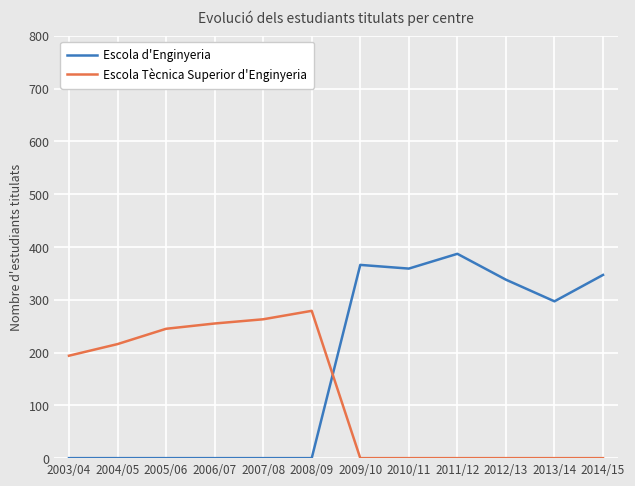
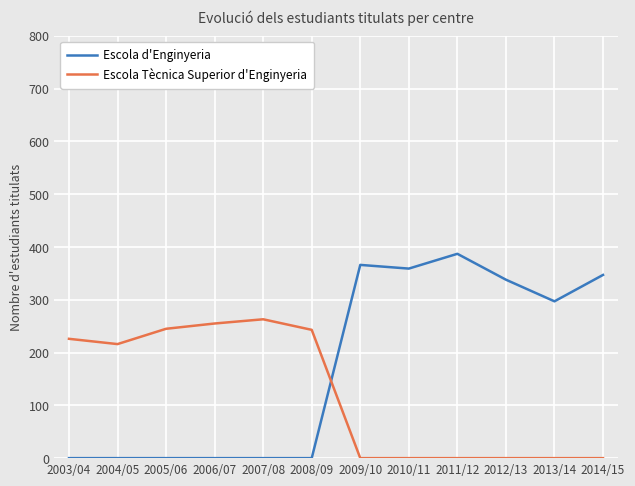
Escola Tècnica Superior d'Enginyeria, 2003/04: 190 -> 230
Escola Tècnica Superior d'Enginyeria, 2008/09: 280 -> 240
